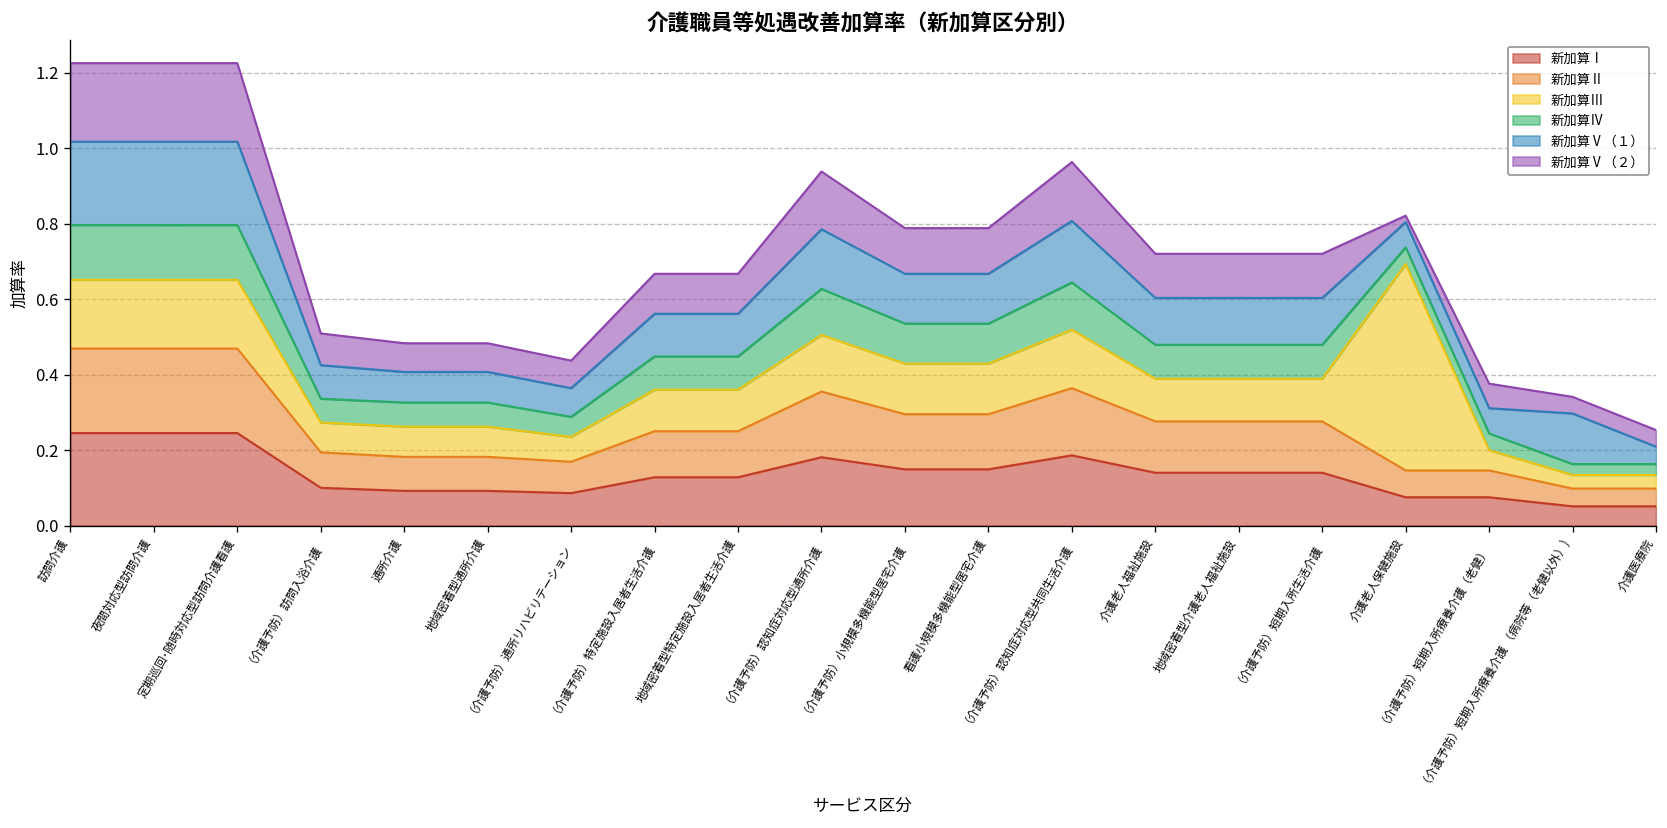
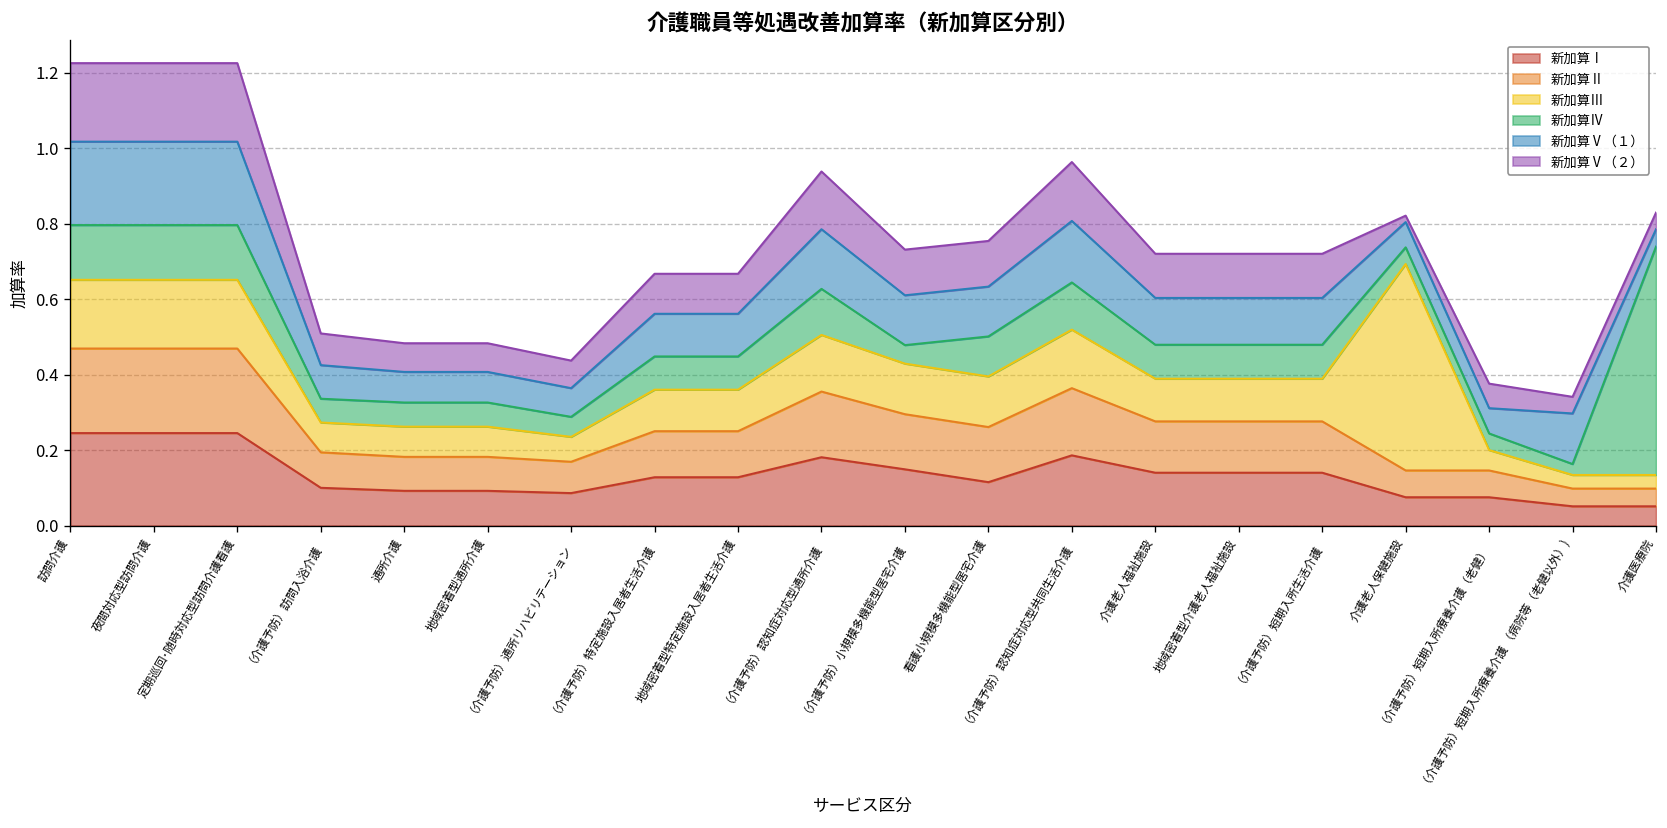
新加算Ⅳ, （介護予防）小規模多機能型居宅介護: 0.11 -> 0.05
新加算Ⅰ, 看護小規模多機能型居宅介護: 0.15 -> 0.12
新加算Ⅳ, 介護医療院: 0.03 -> 0.61
